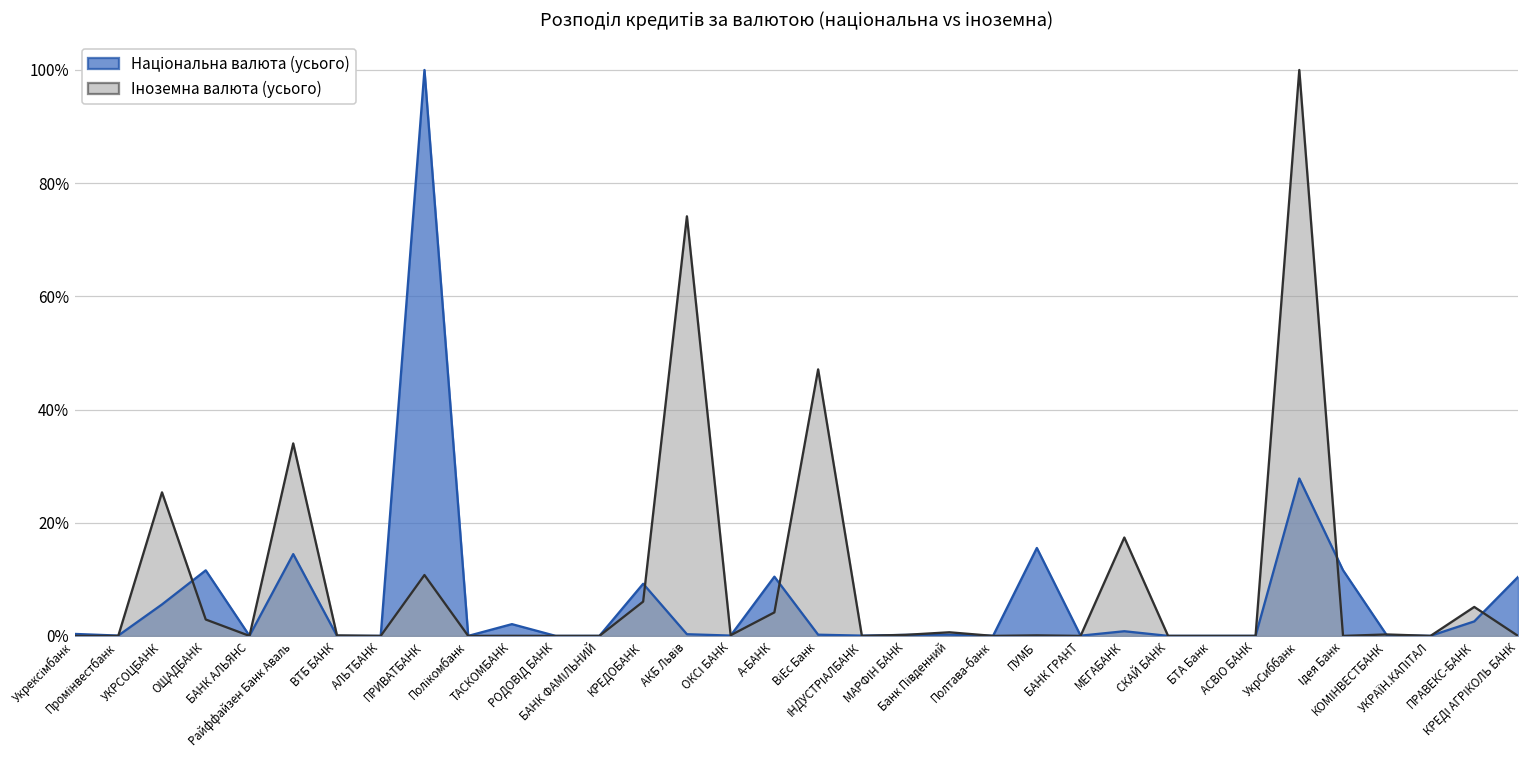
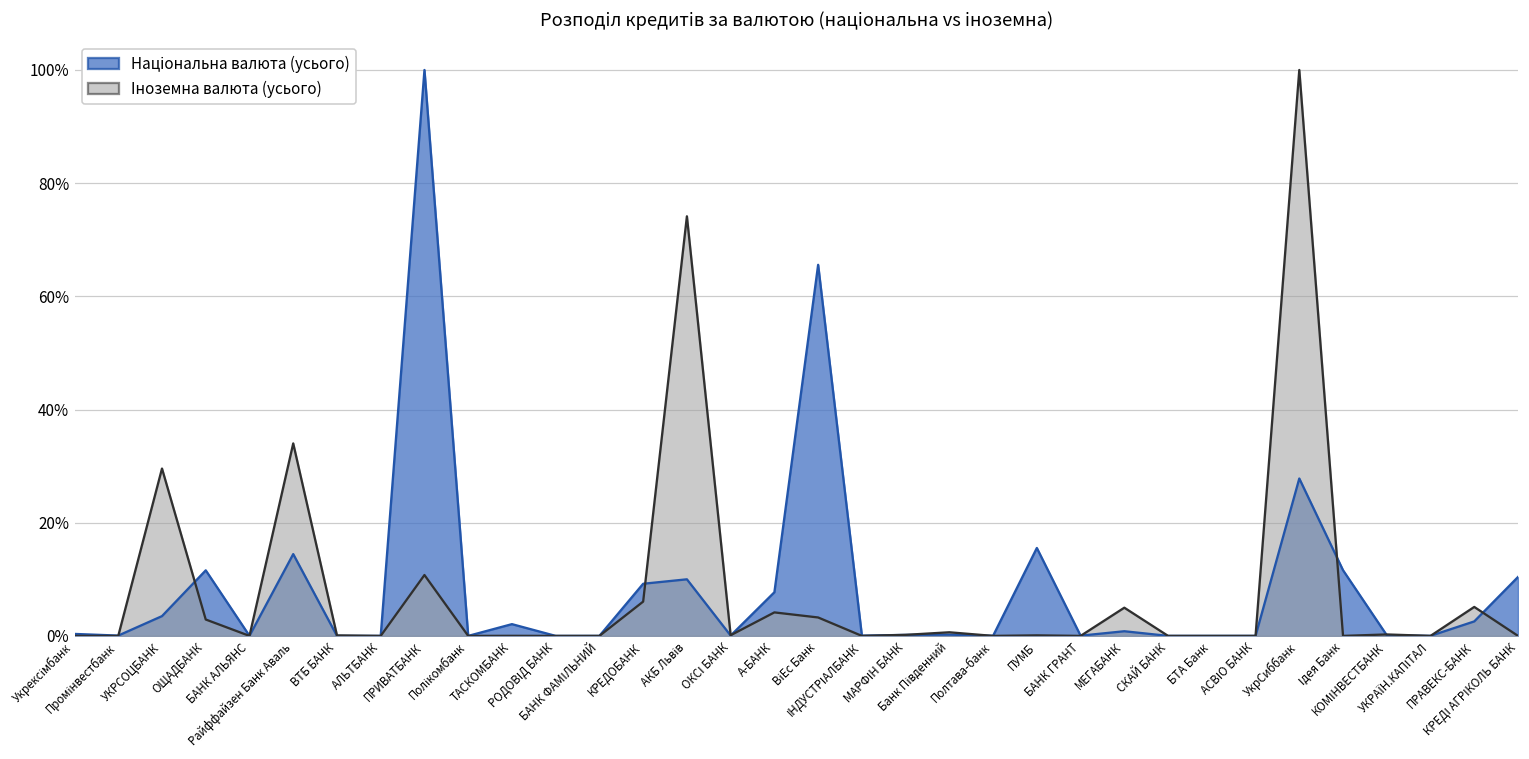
Національна валюта (усього), УКРСОЦБАНК: 6% -> 3%
Іноземна валюта (усього), УКРСОЦБАНК: 25% -> 30%
Національна валюта (усього), АКБ Львів: 0% -> 10%
Національна валюта (усього), А-БАНК: 10% -> 8%
Національна валюта (усього), ВіЕс Банк: 0% -> 66%
Іноземна валюта (усього), ВіЕс Банк: 47% -> 3%
Іноземна валюта (усього), МЕГАБАНК: 17% -> 5%
